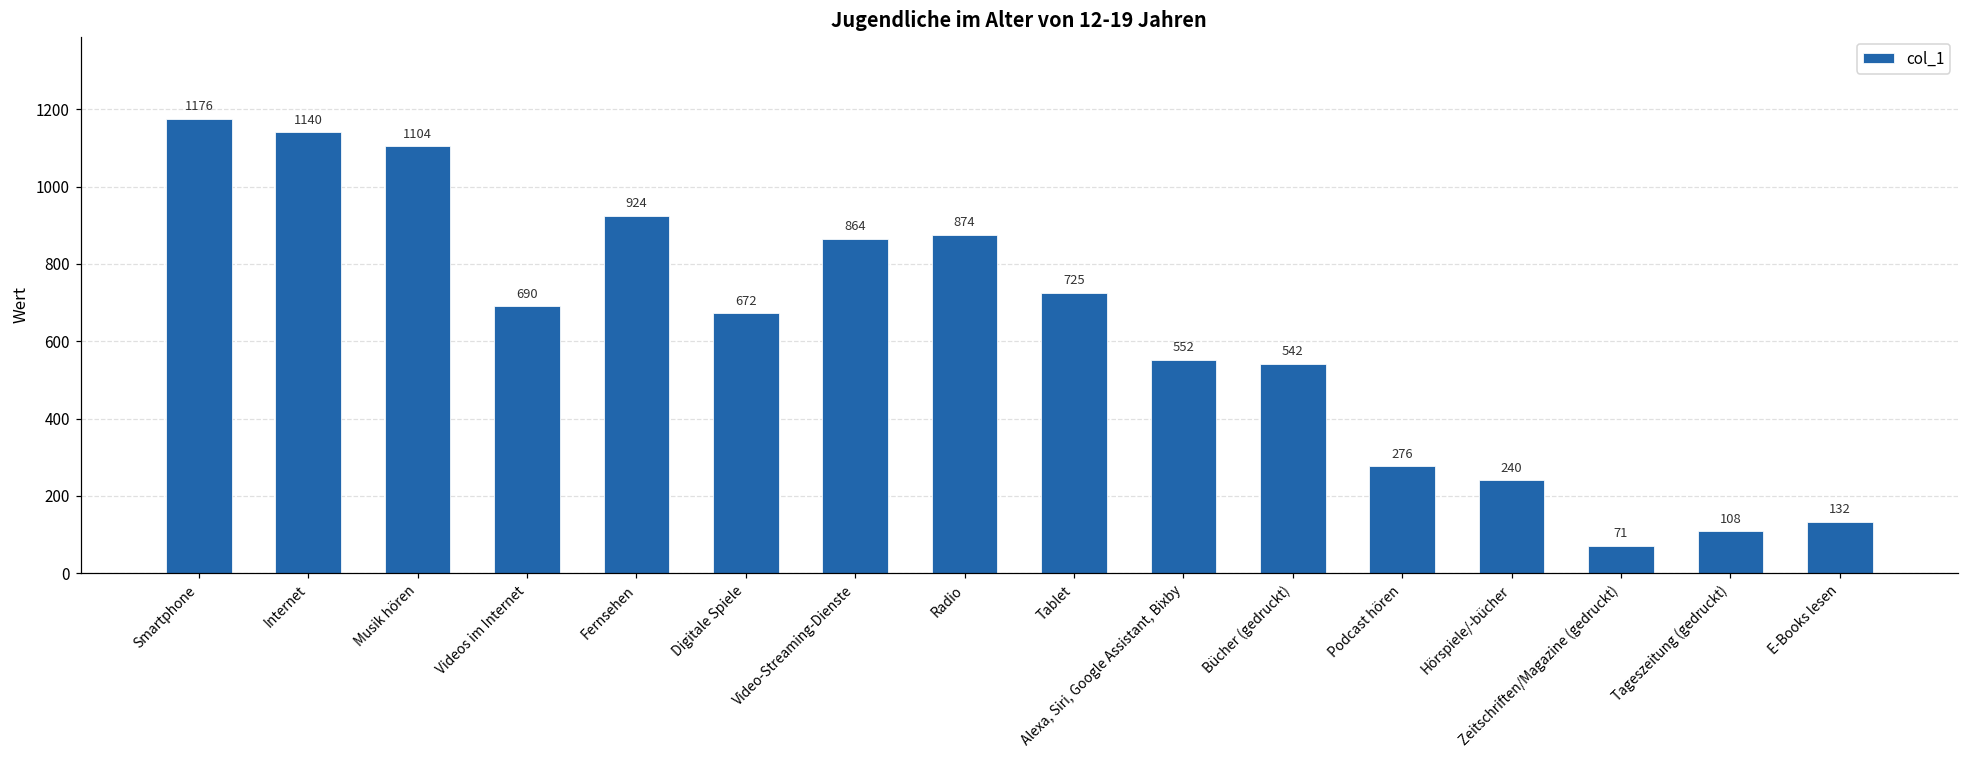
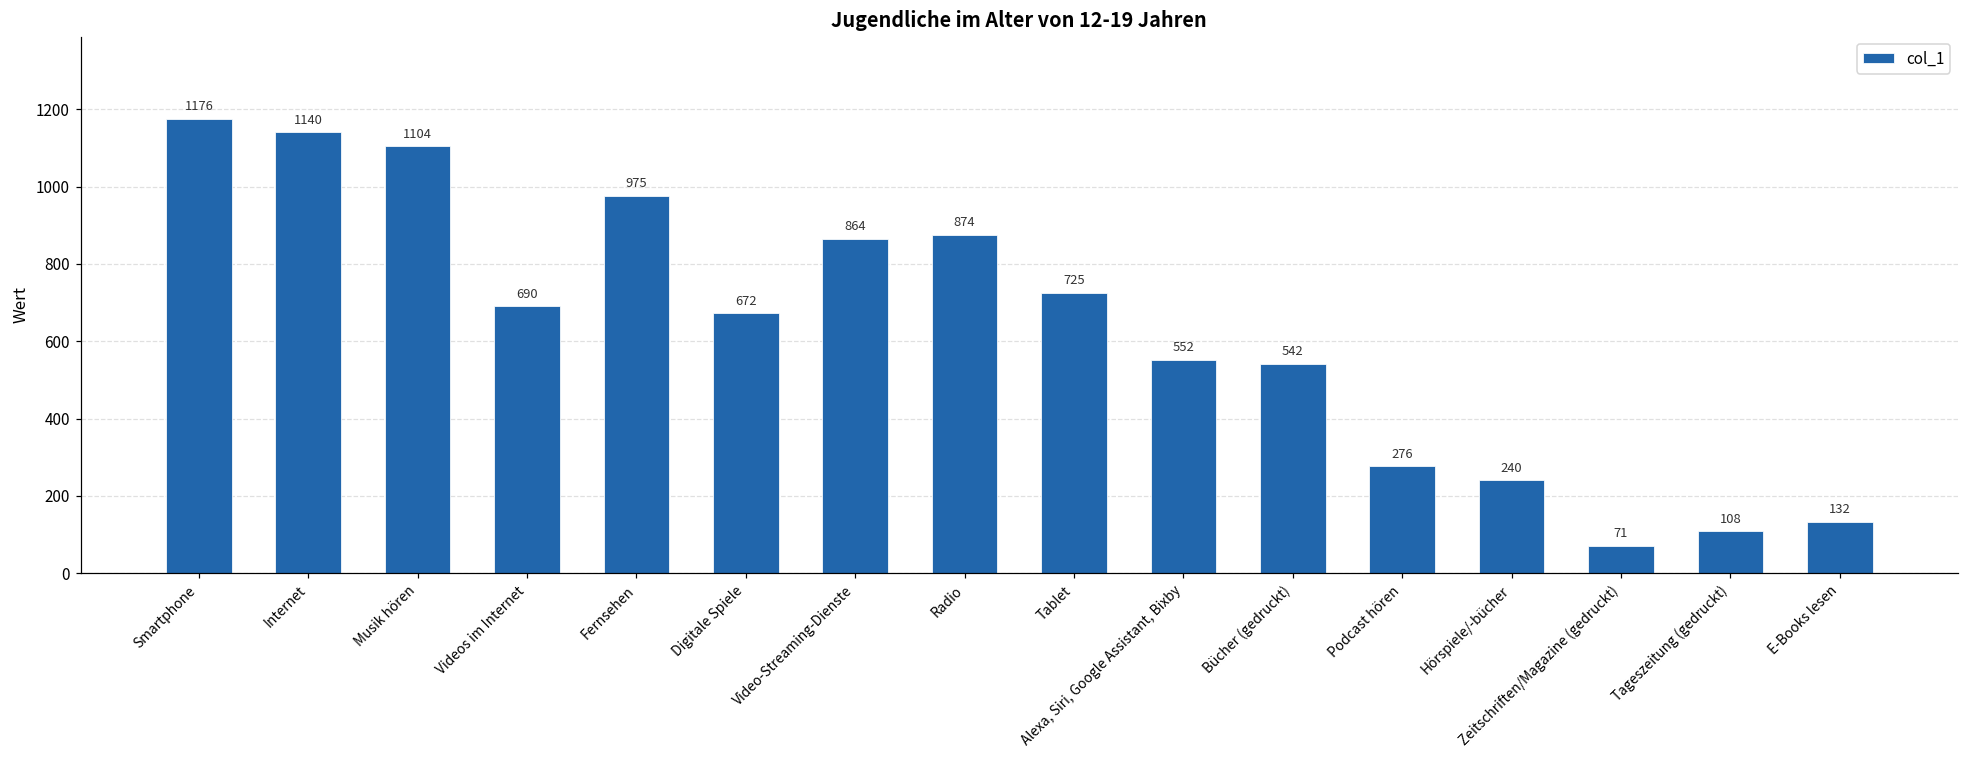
Fernsehen: 924 -> 975
